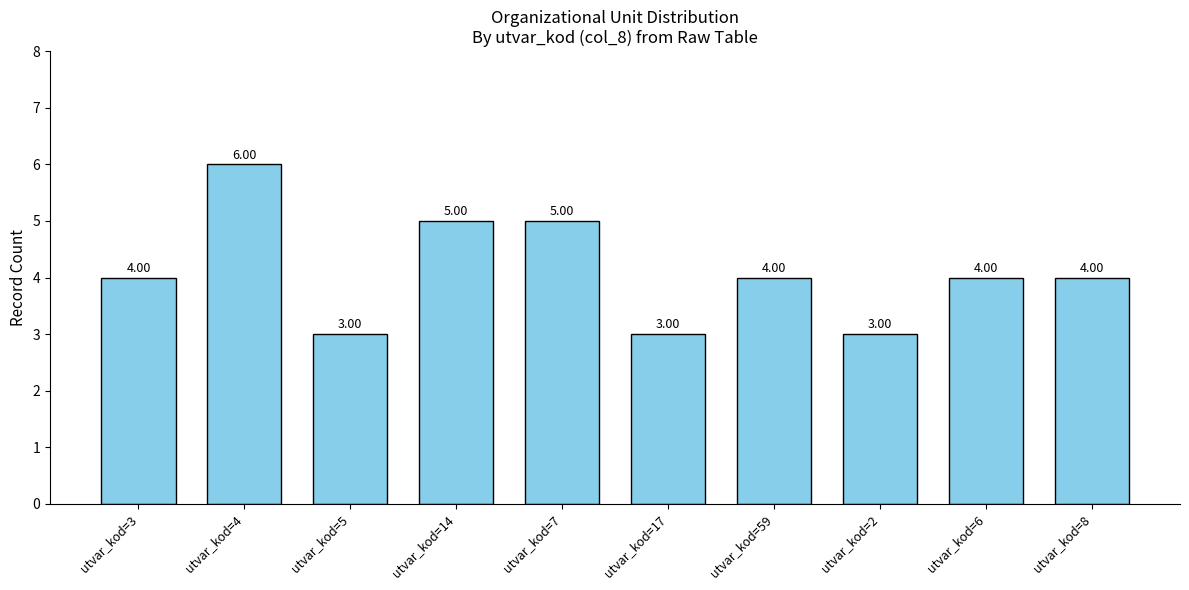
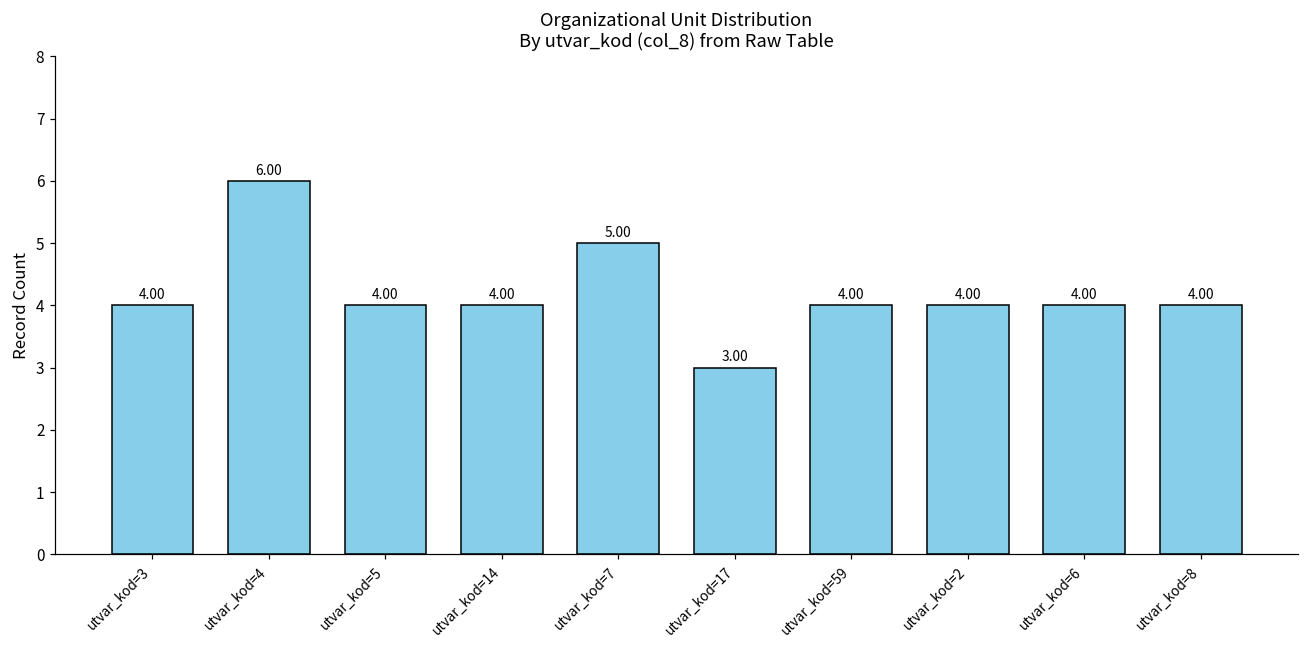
utvar_kod=5: 3.00 -> 4.00
utvar_kod=14: 5.00 -> 4.00
utvar_kod=2: 3.00 -> 4.00
